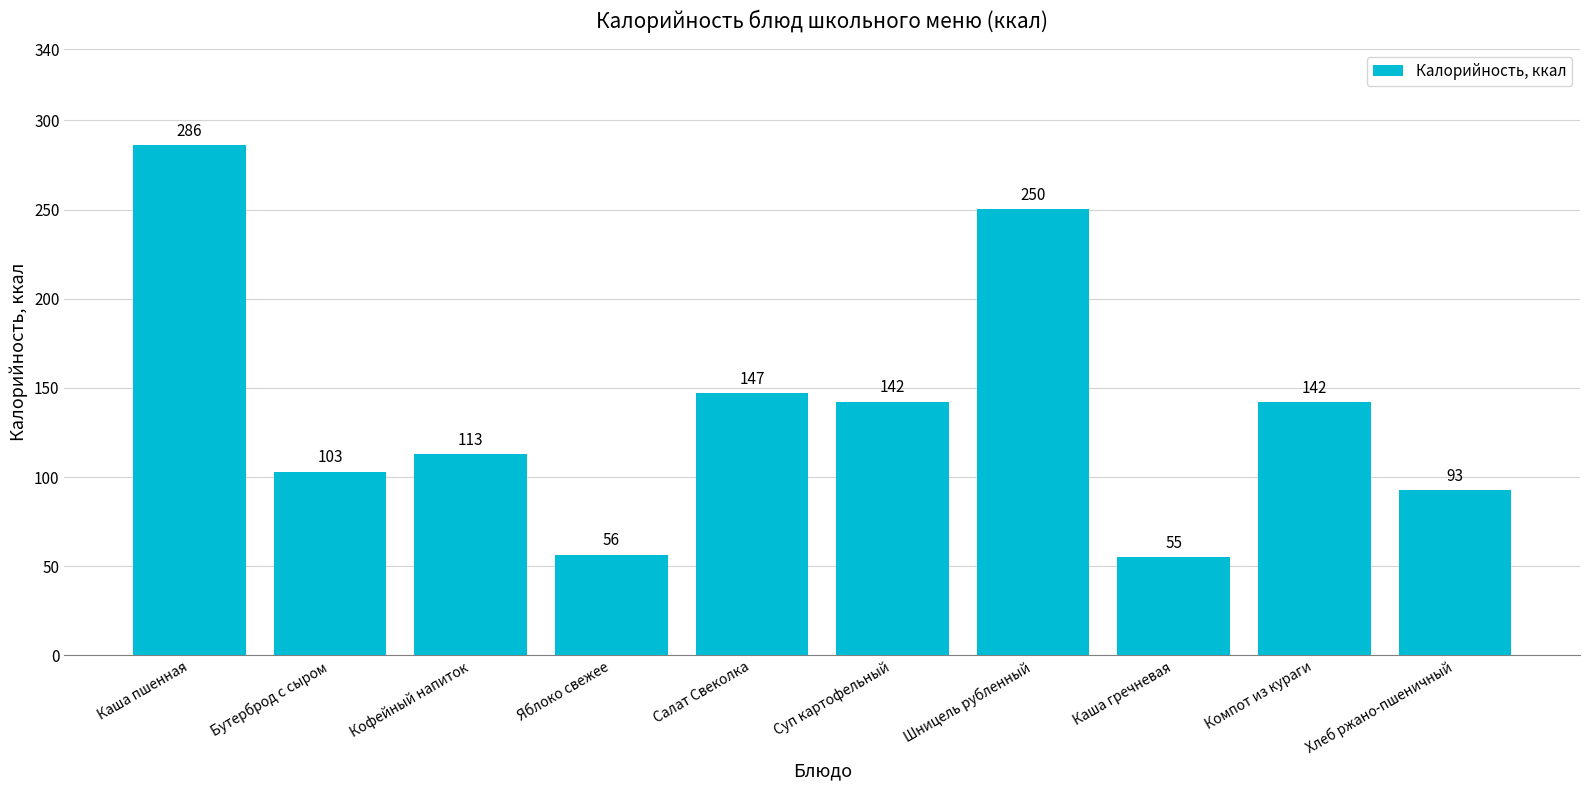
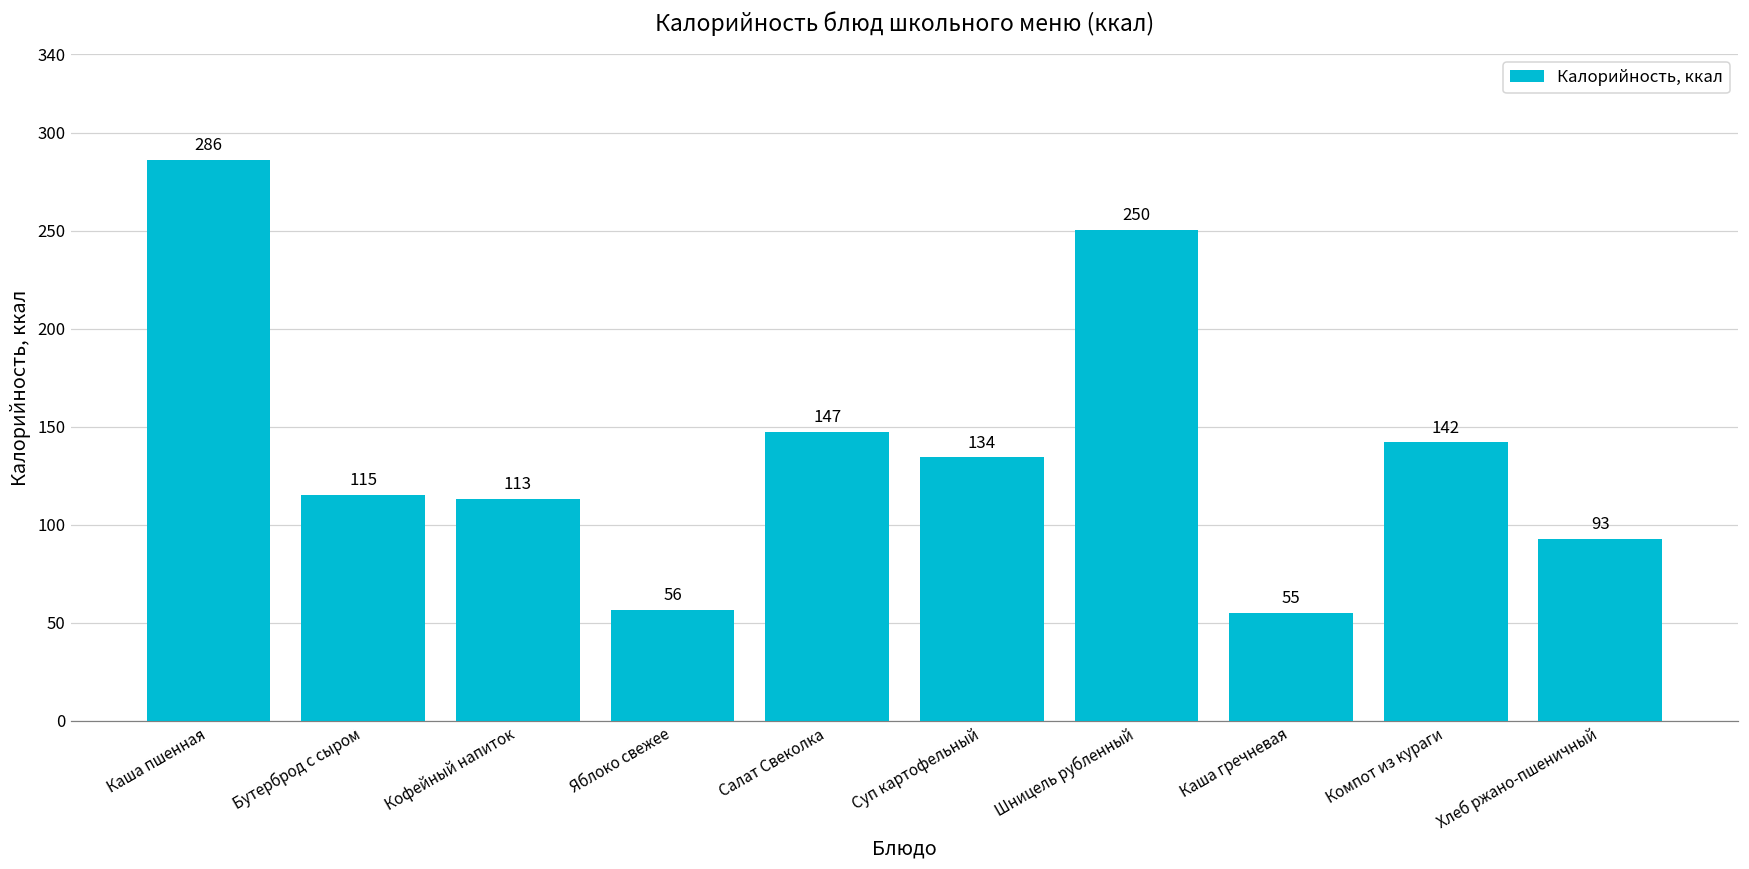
Бутерброд с сыром: 103 -> 115
Суп картофельный: 142 -> 134
